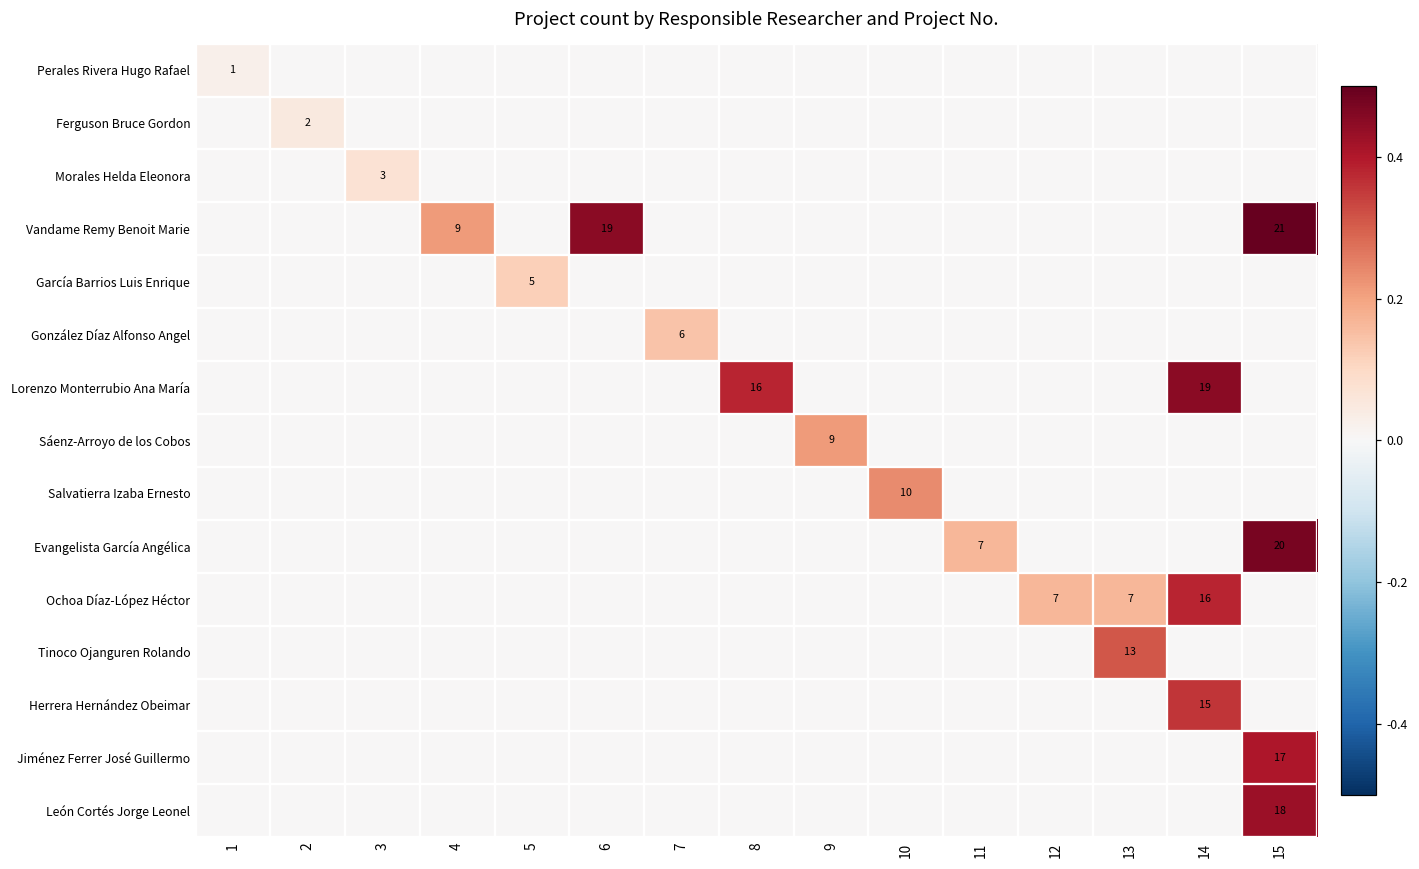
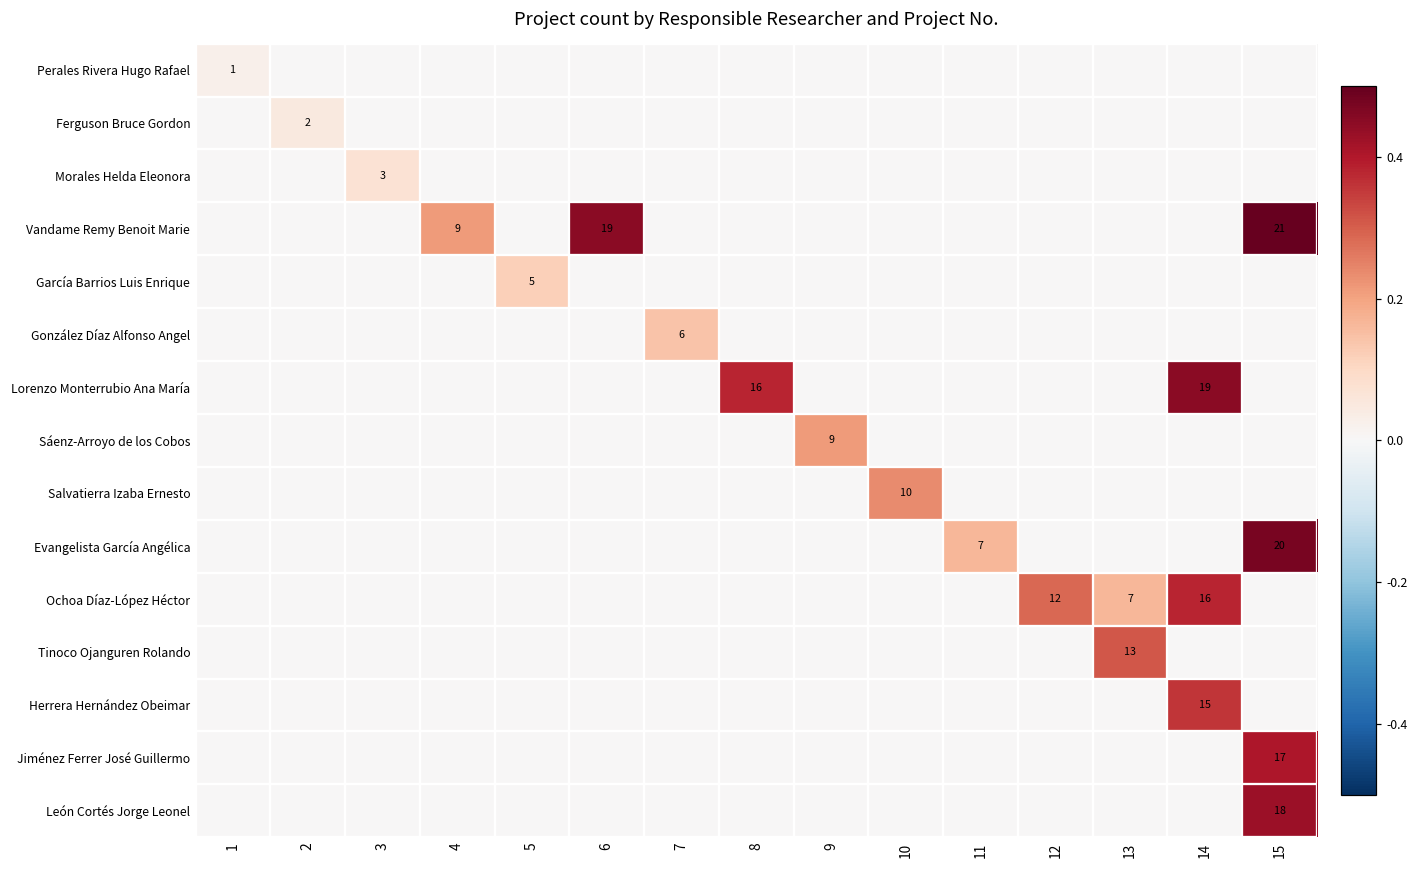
Ochoa Díaz-López Héctor, 12: 7 -> 12
